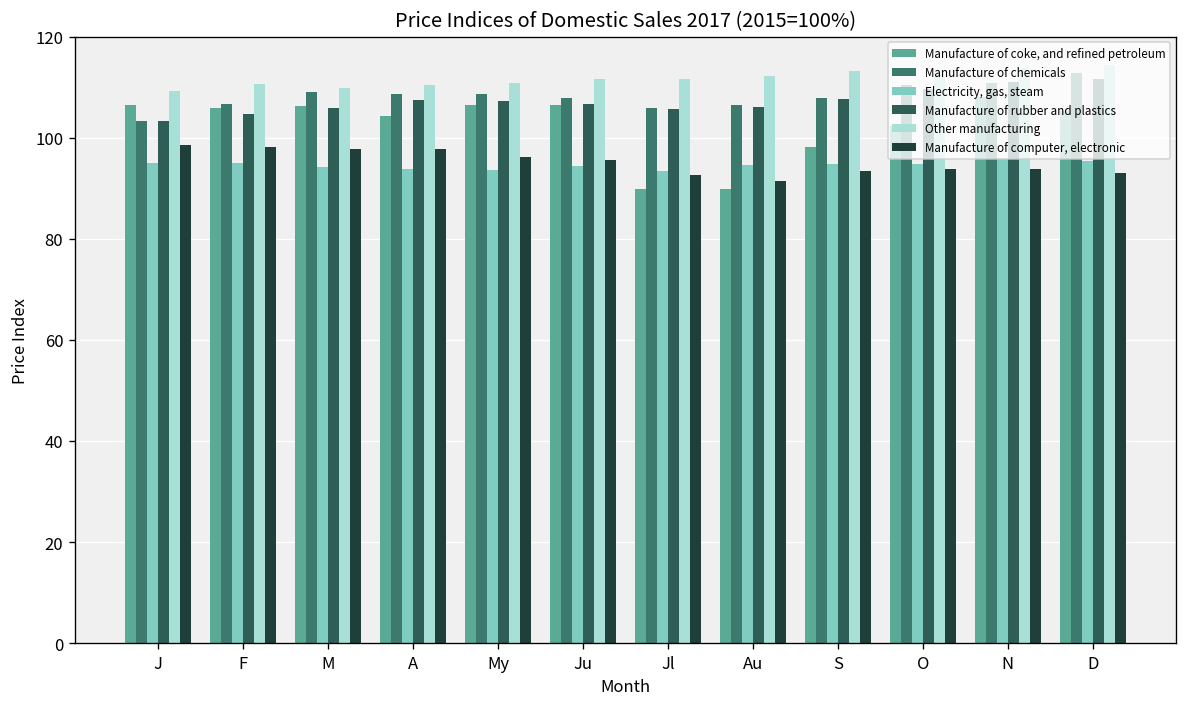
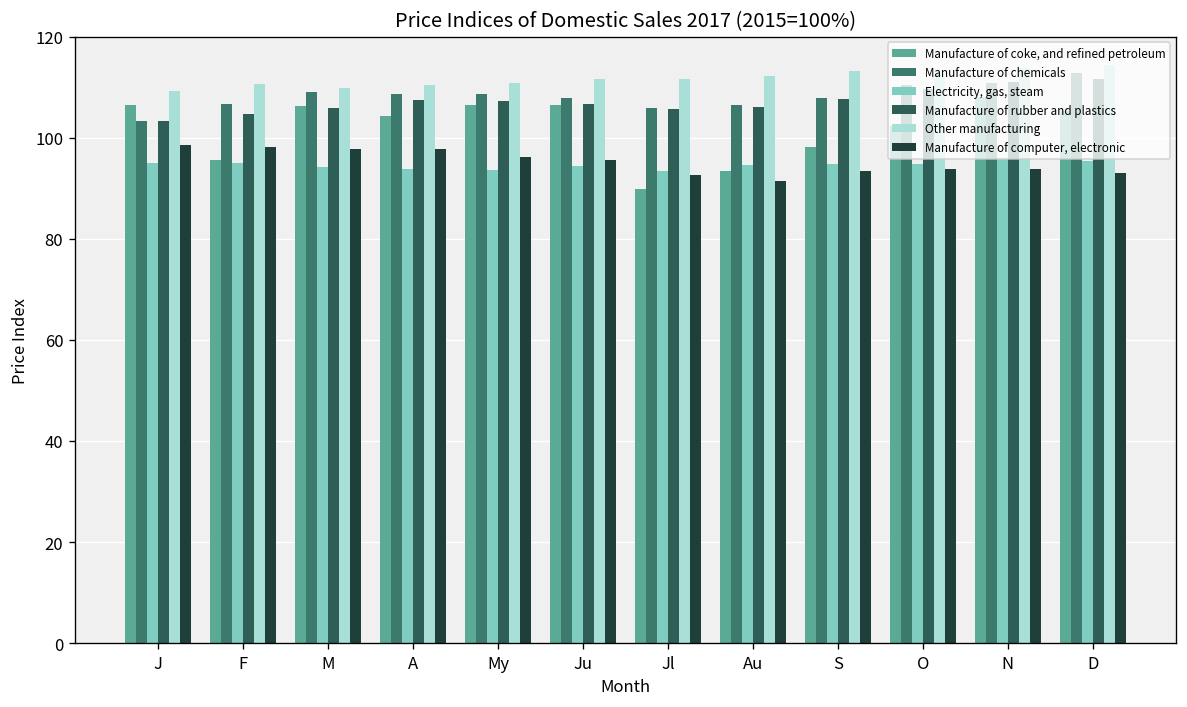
Manufacture of coke, and refined petroleum, F: 106 -> 96
Manufacture of coke, and refined petroleum, Au: 90 -> 94
